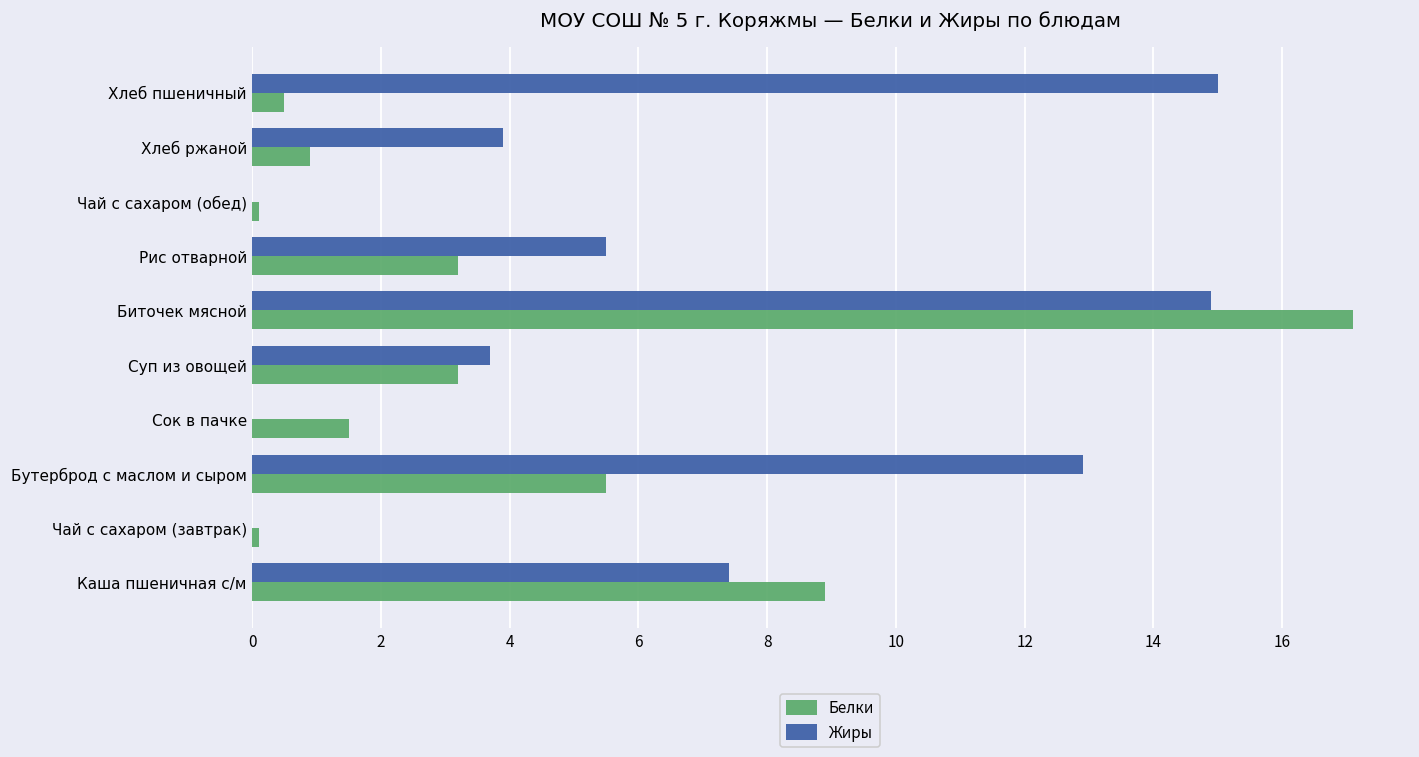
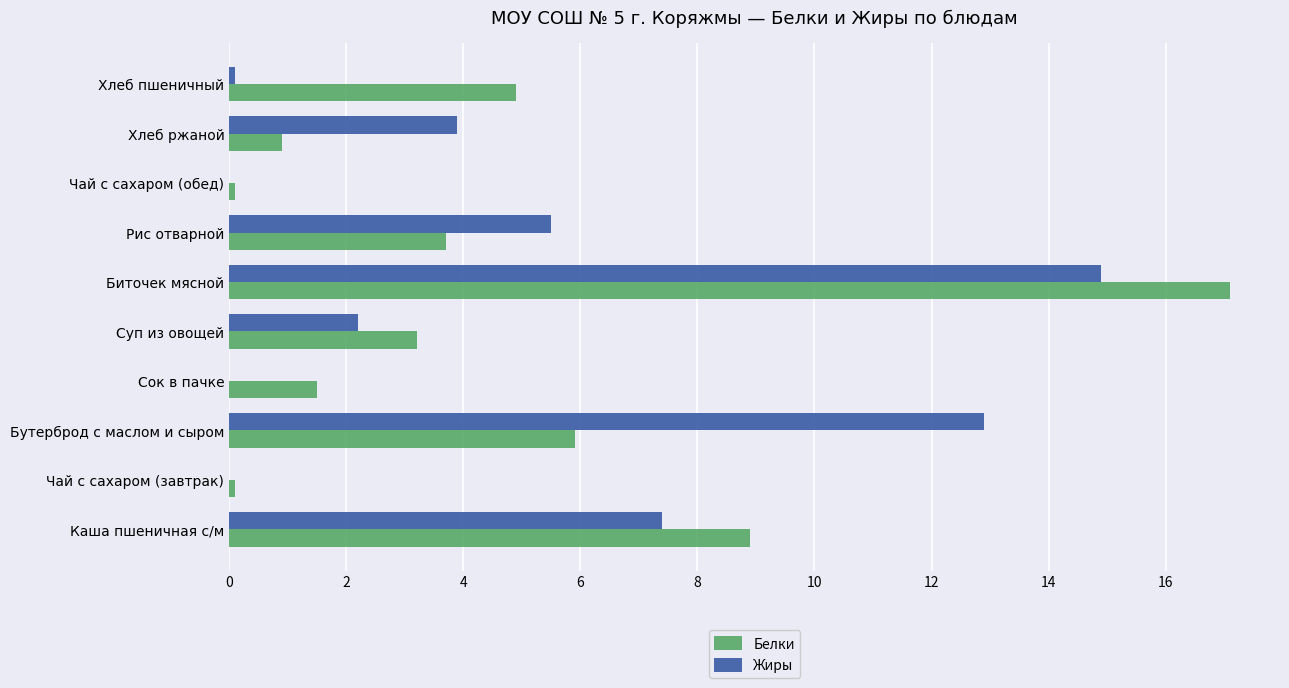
Жиры, Хлеб пшеничный: 15.0 -> 0.1
Белки, Хлеб пшеничный: 0.5 -> 4.9
Белки, Рис отварной: 3.2 -> 3.7
Жиры, Суп из овощей: 3.7 -> 2.2
Белки, Бутерброд с маслом и сыром: 5.5 -> 5.9
